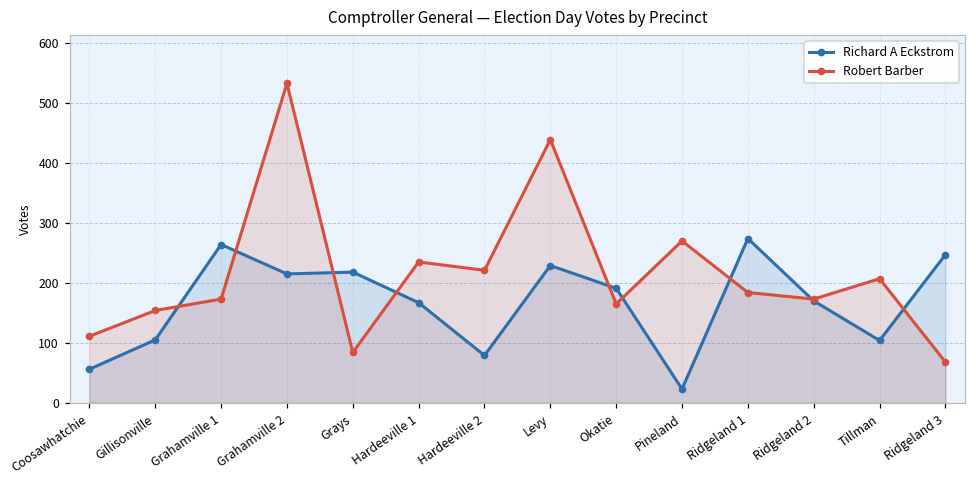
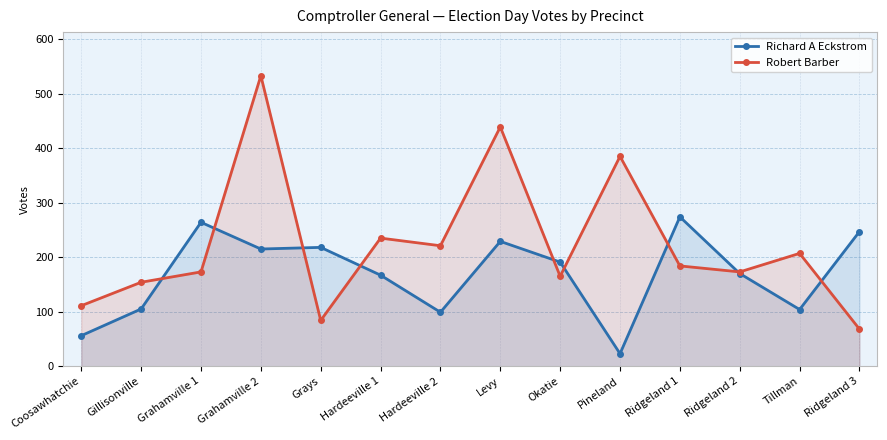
Richard A Eckstrom, Hardeeville 2: 80 -> 100
Robert Barber, Pineland: 270 -> 390
